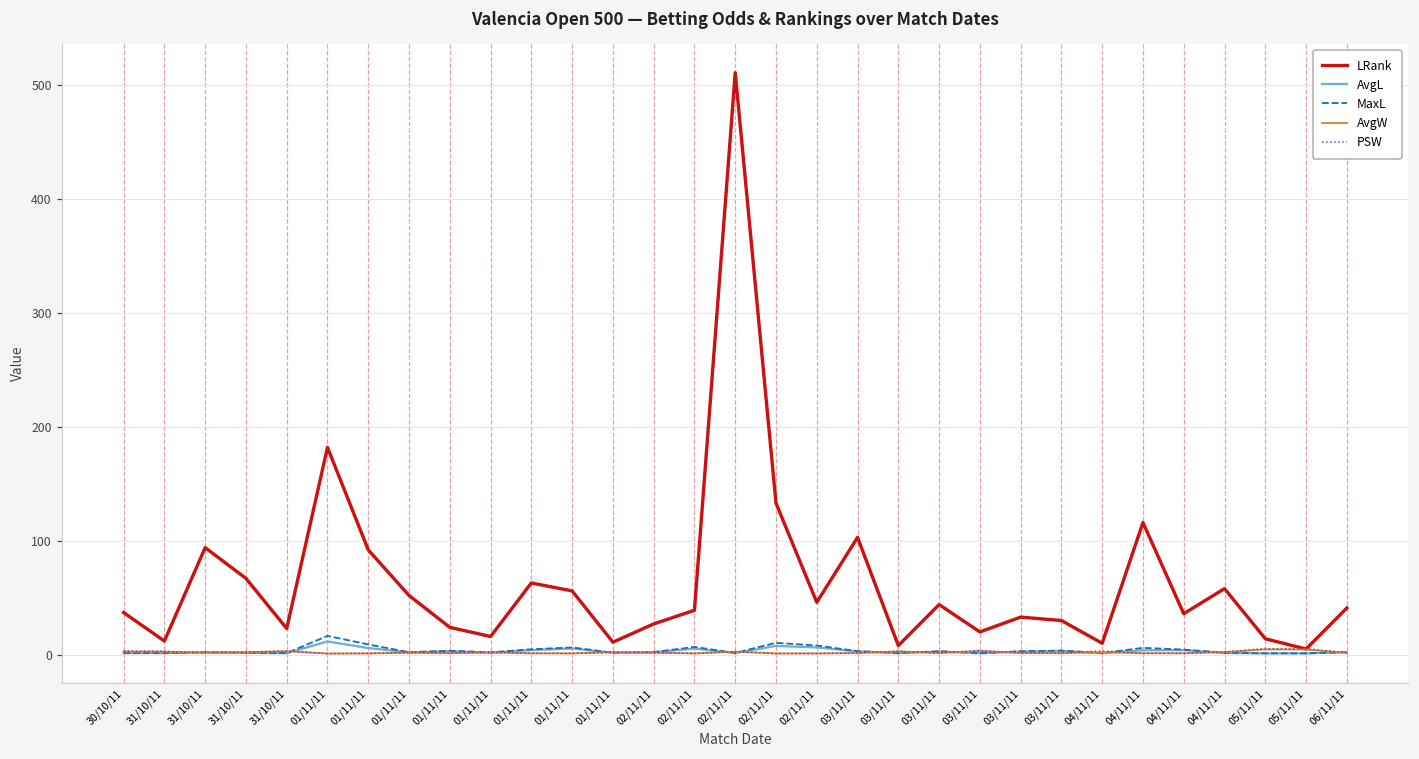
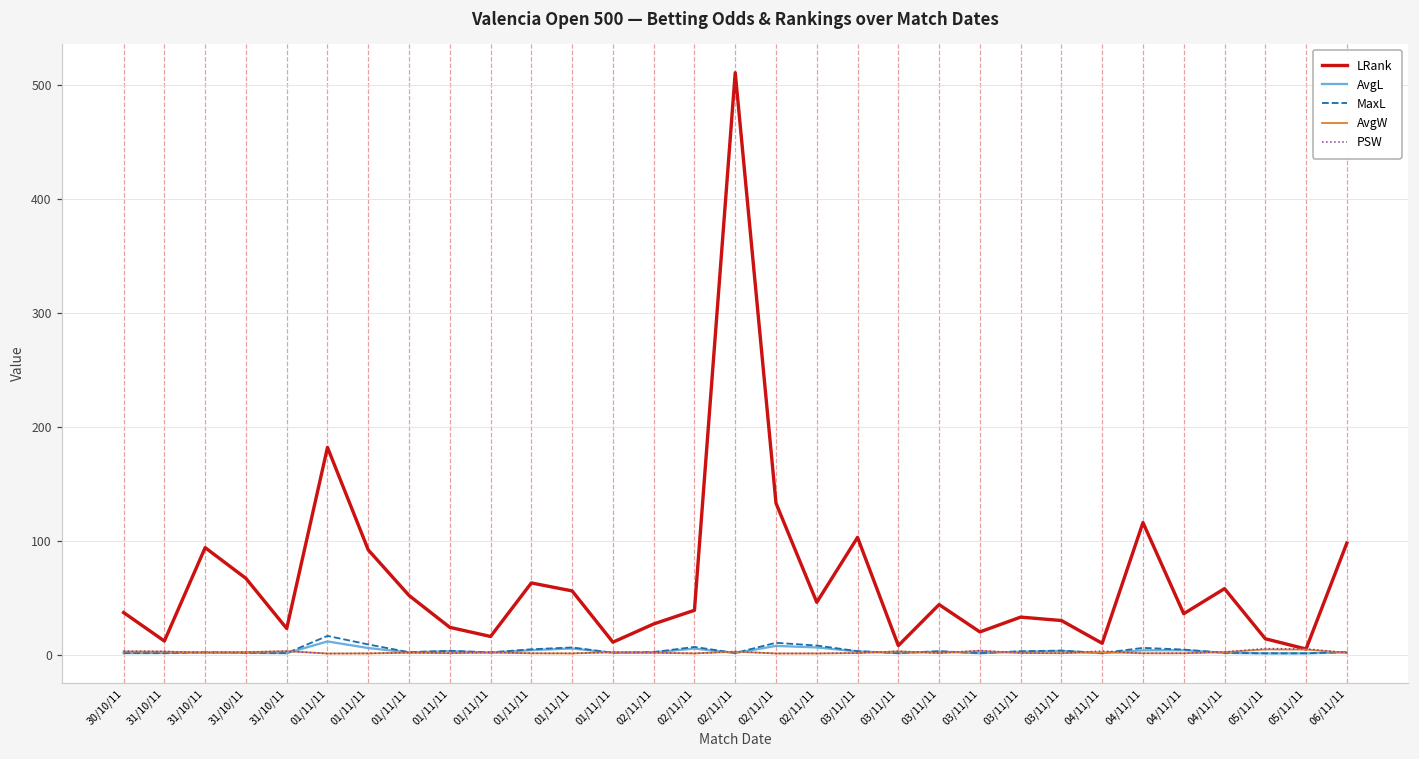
LRank, 06/11/11: 41 -> 98
